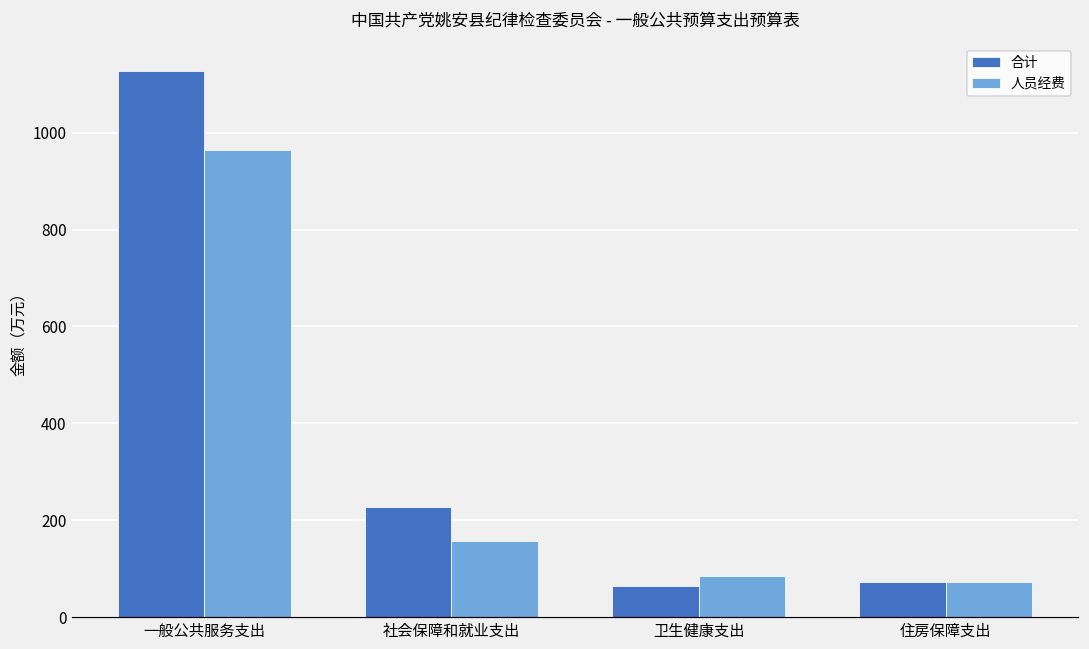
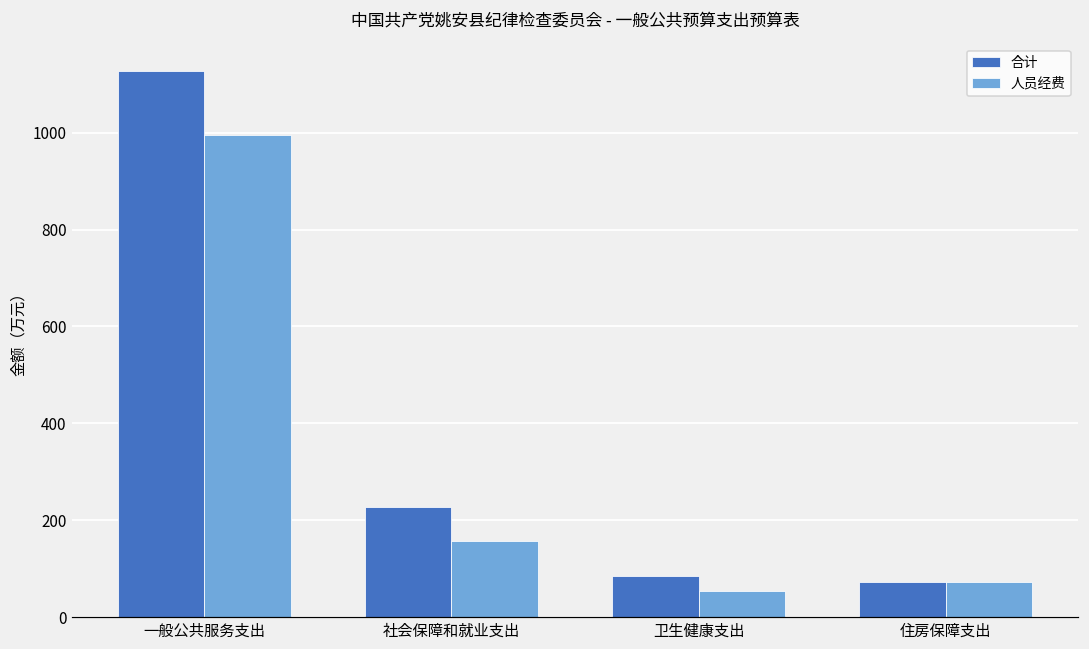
人员经费, 一般公共服务支出: 960 -> 990
合计, 卫生健康支出: 60 -> 90
人员经费, 卫生健康支出: 90 -> 60
